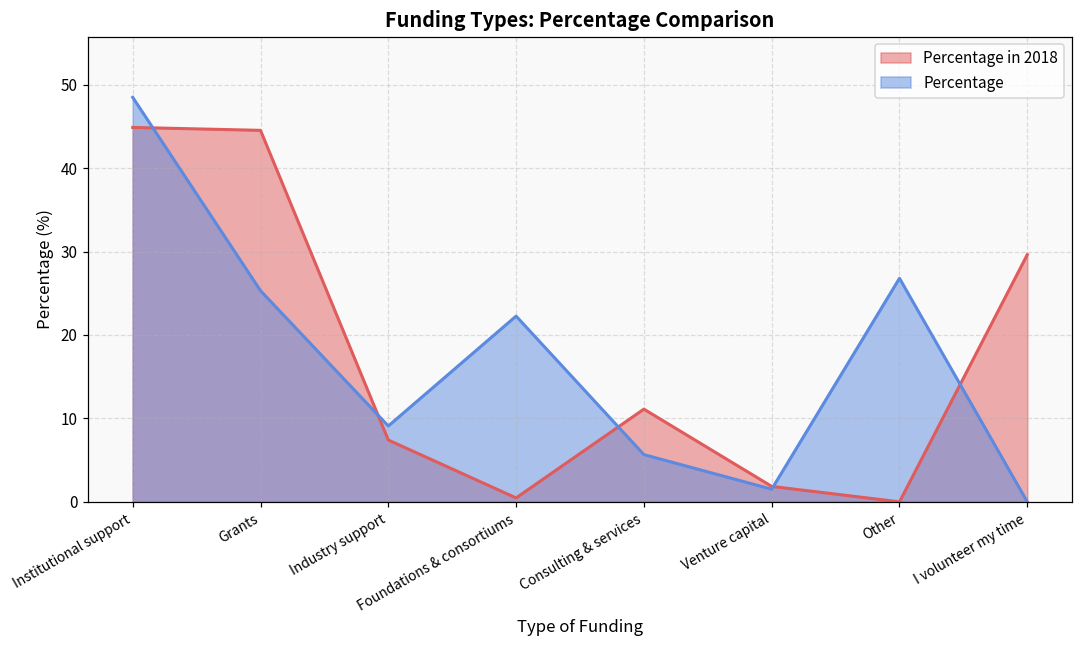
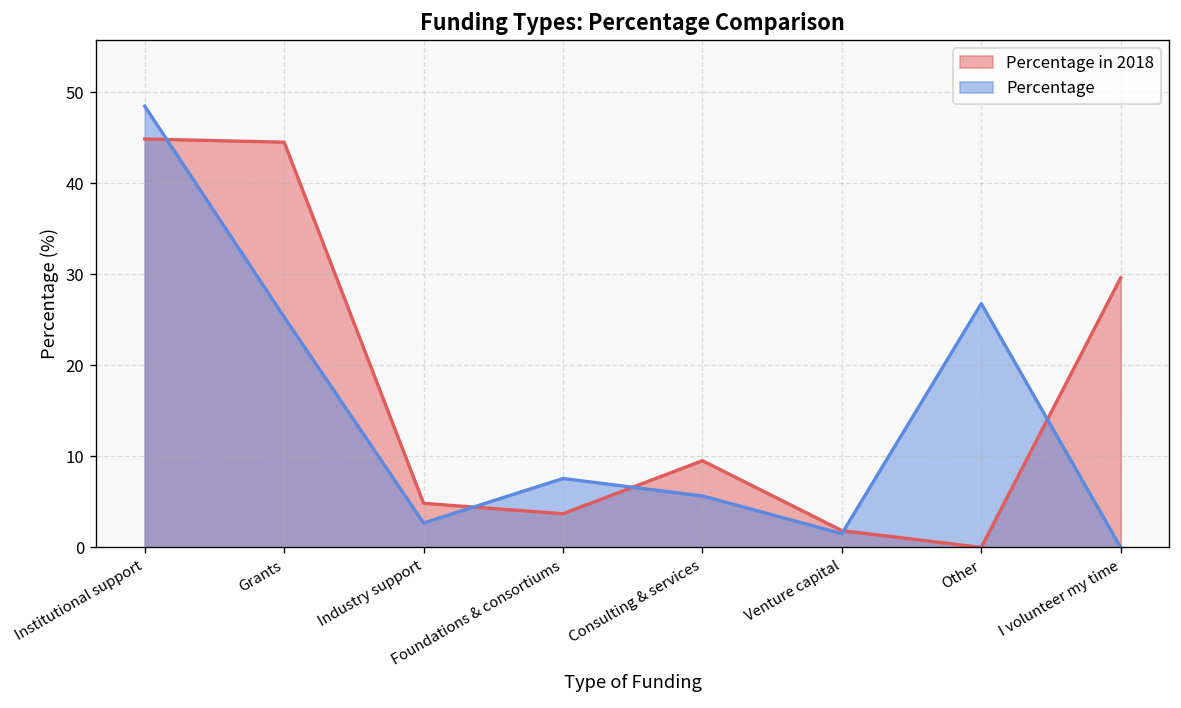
Percentage in 2018, Industry support: 7 -> 5
Percentage, Industry support: 9 -> 3
Percentage in 2018, Foundations & consortiums: 0 -> 4
Percentage, Foundations & consortiums: 22 -> 8
Percentage in 2018, Consulting & services: 11 -> 10
